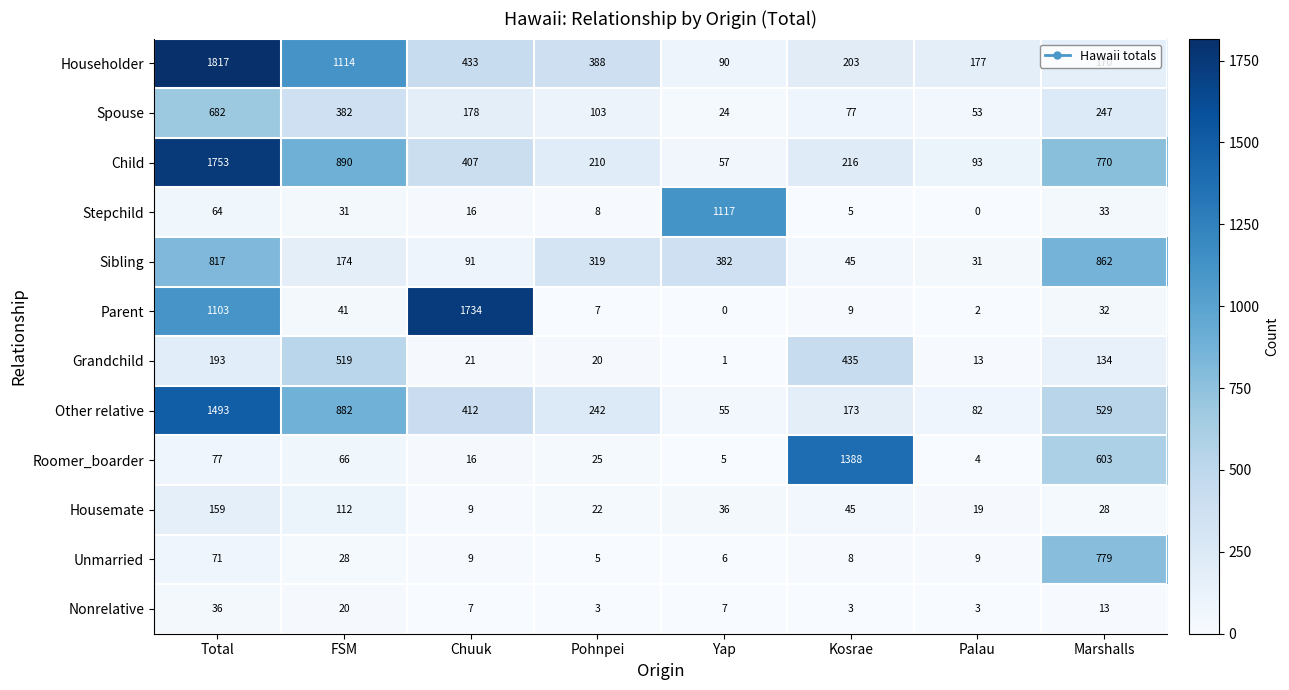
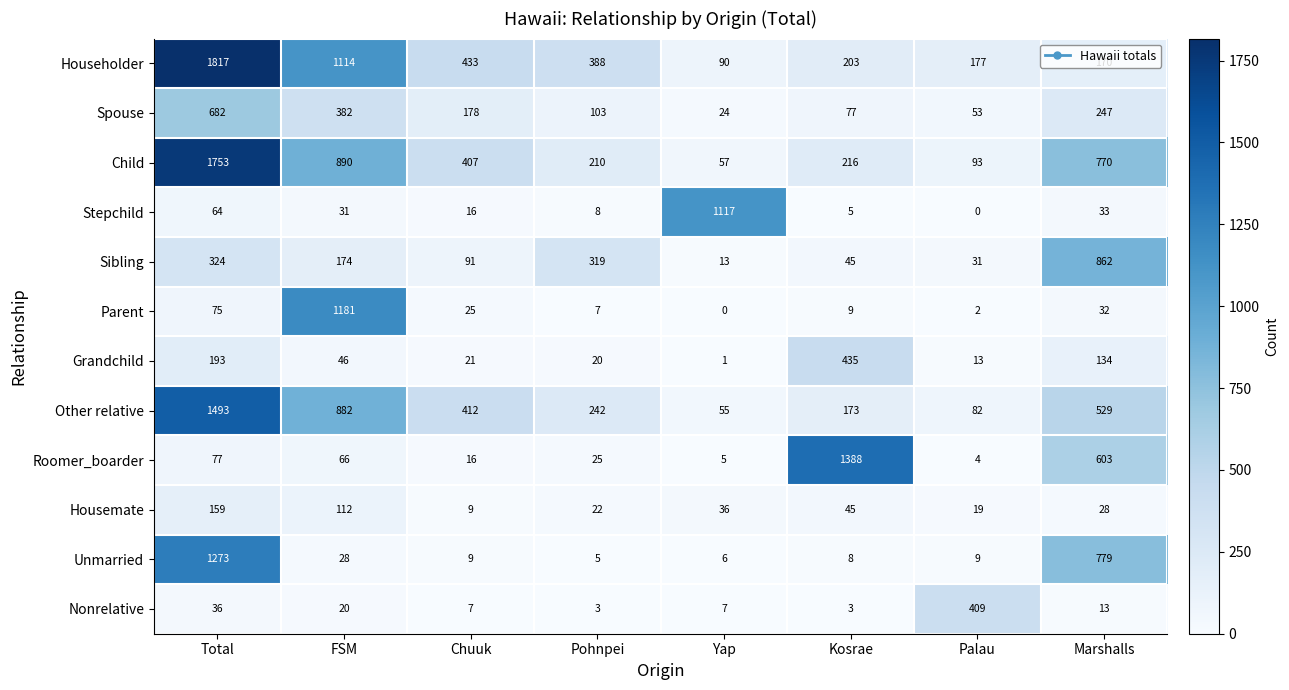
Sibling, Total: 817 -> 324
Sibling, Yap: 382 -> 13
Parent, Total: 1103 -> 75
Parent, FSM: 41 -> 1181
Parent, Chuuk: 1734 -> 25
Grandchild, FSM: 519 -> 46
Unmarried, Total: 71 -> 1273
Nonrelative, Palau: 3 -> 409
